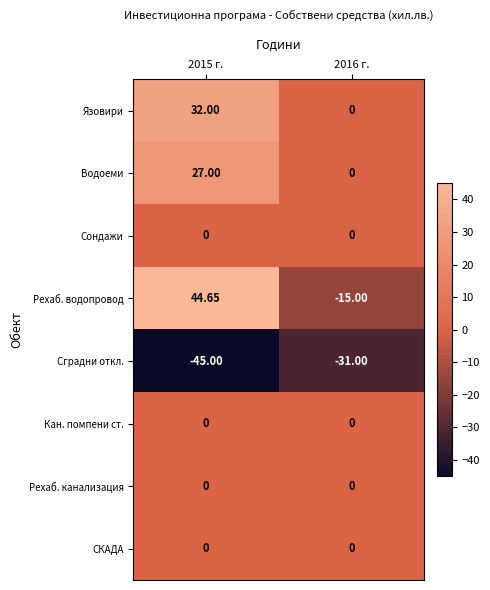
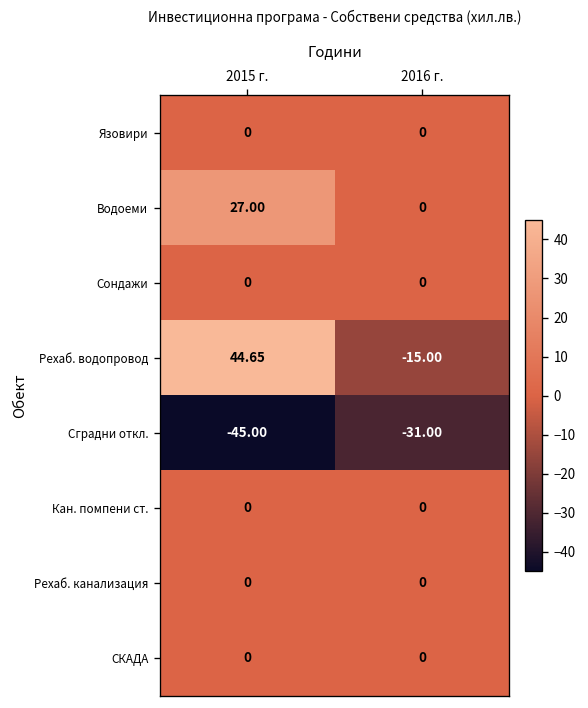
Язовири, 2015 г.: 32.00 -> 0
